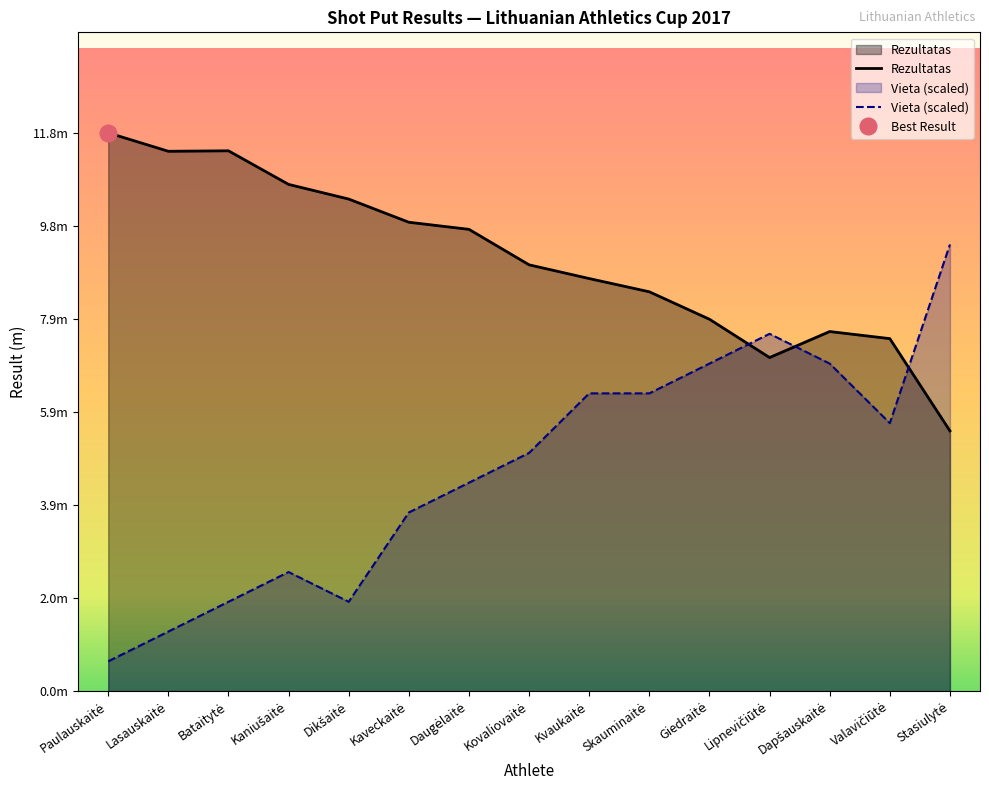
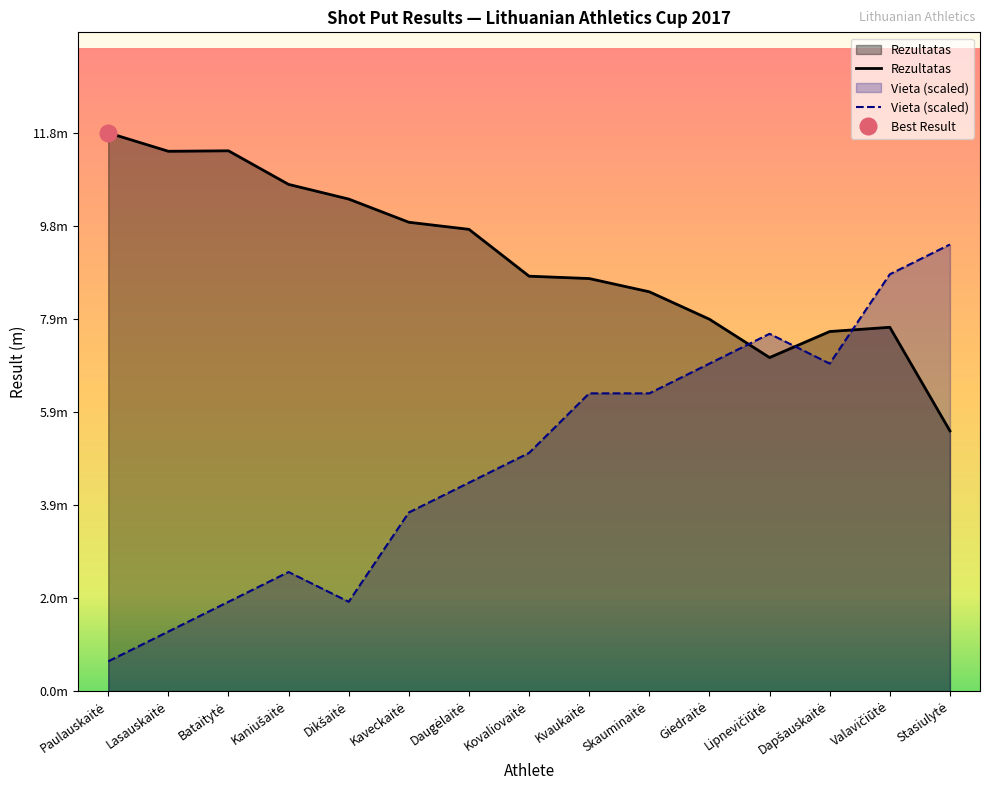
Rezultatas, Kovaliovaitė: 9.0m -> 8.8m
Rezultatas, Valavičiūtė: 7.5m -> 7.7m
Vieta (scaled), Valavičiūtė: 5.7m -> 8.8m
